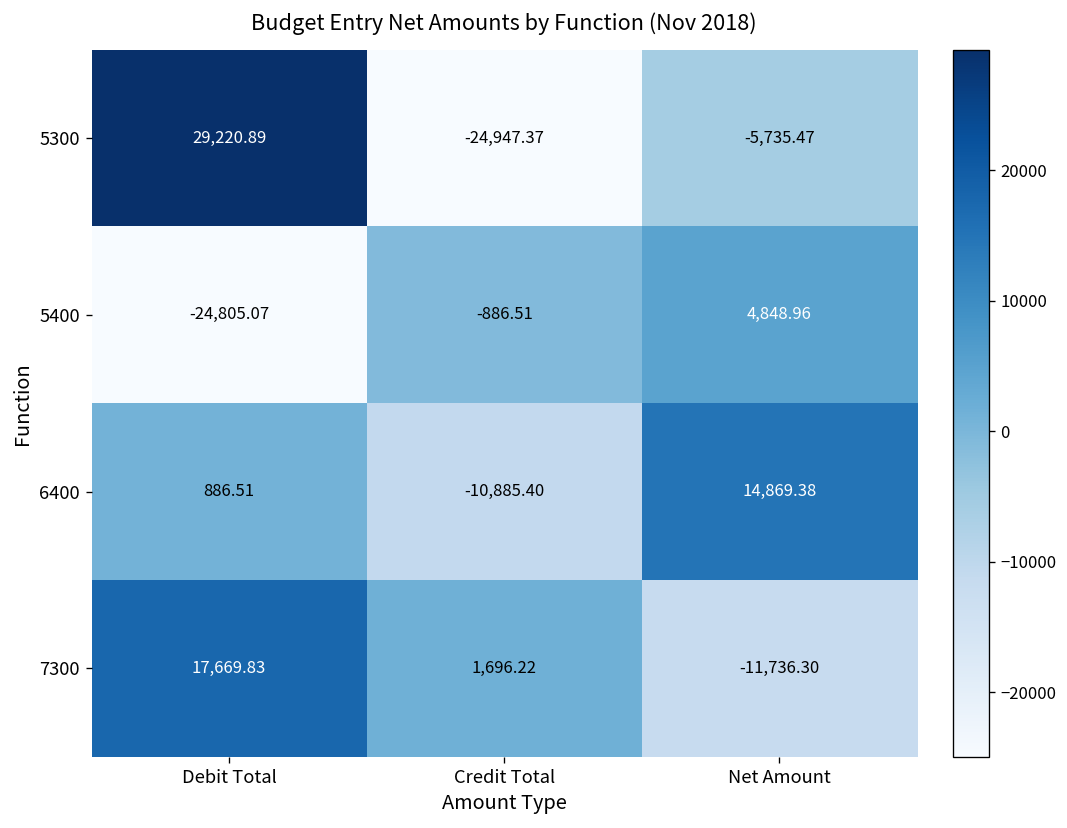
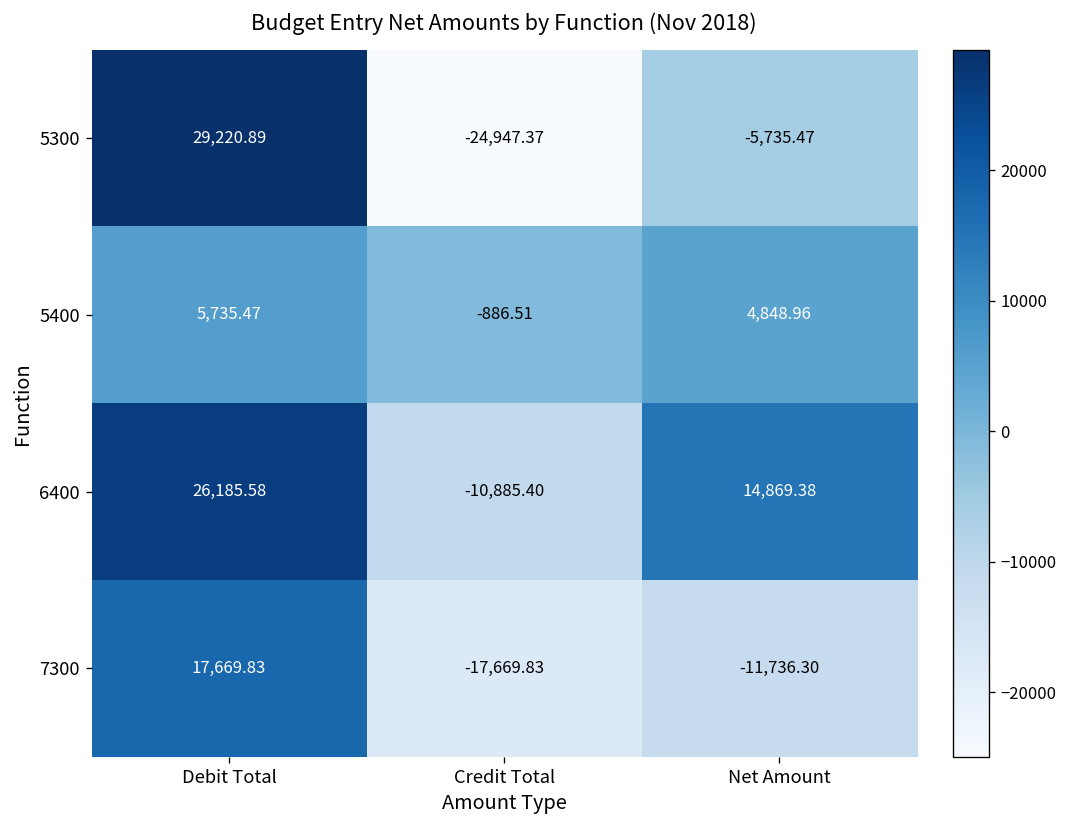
5400, Debit Total: -24,805.07 -> 5,735.47
6400, Debit Total: 886.51 -> 26,185.58
7300, Credit Total: 1,696.22 -> -17,669.83
